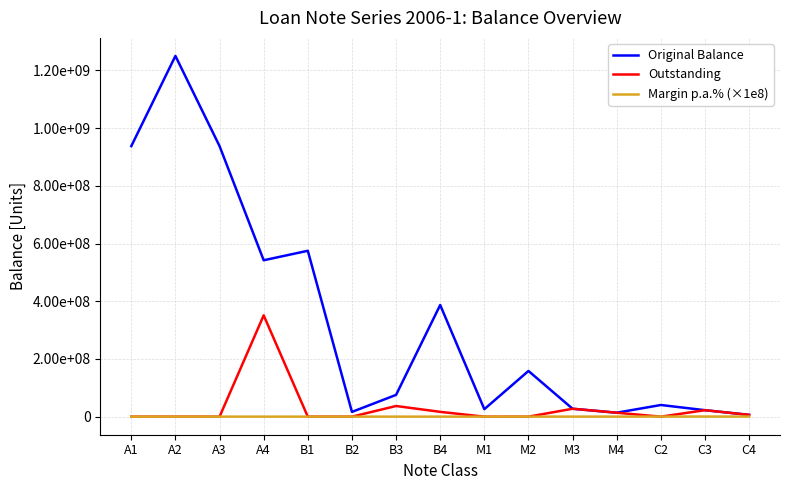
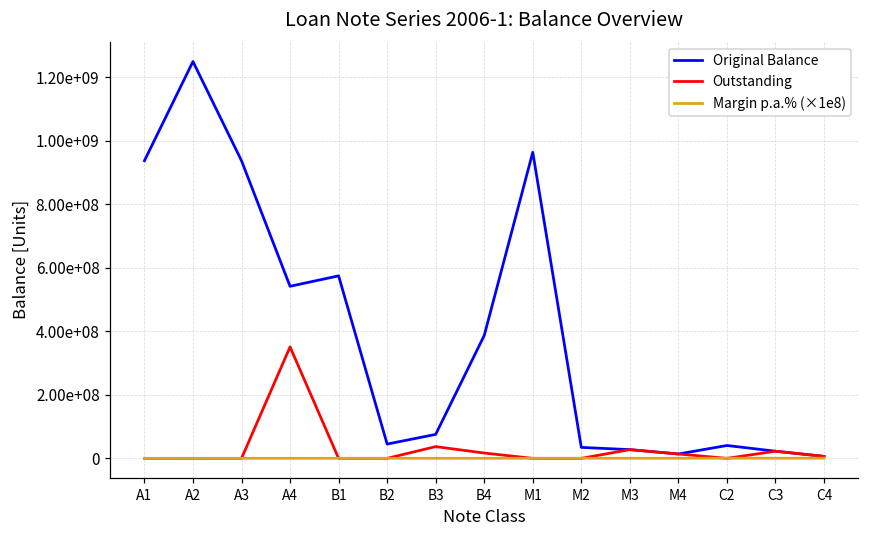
Original Balance, B2: 20000000 -> 50000000
Original Balance, M1: 30000000 -> 960000000
Original Balance, M2: 160000000 -> 30000000
